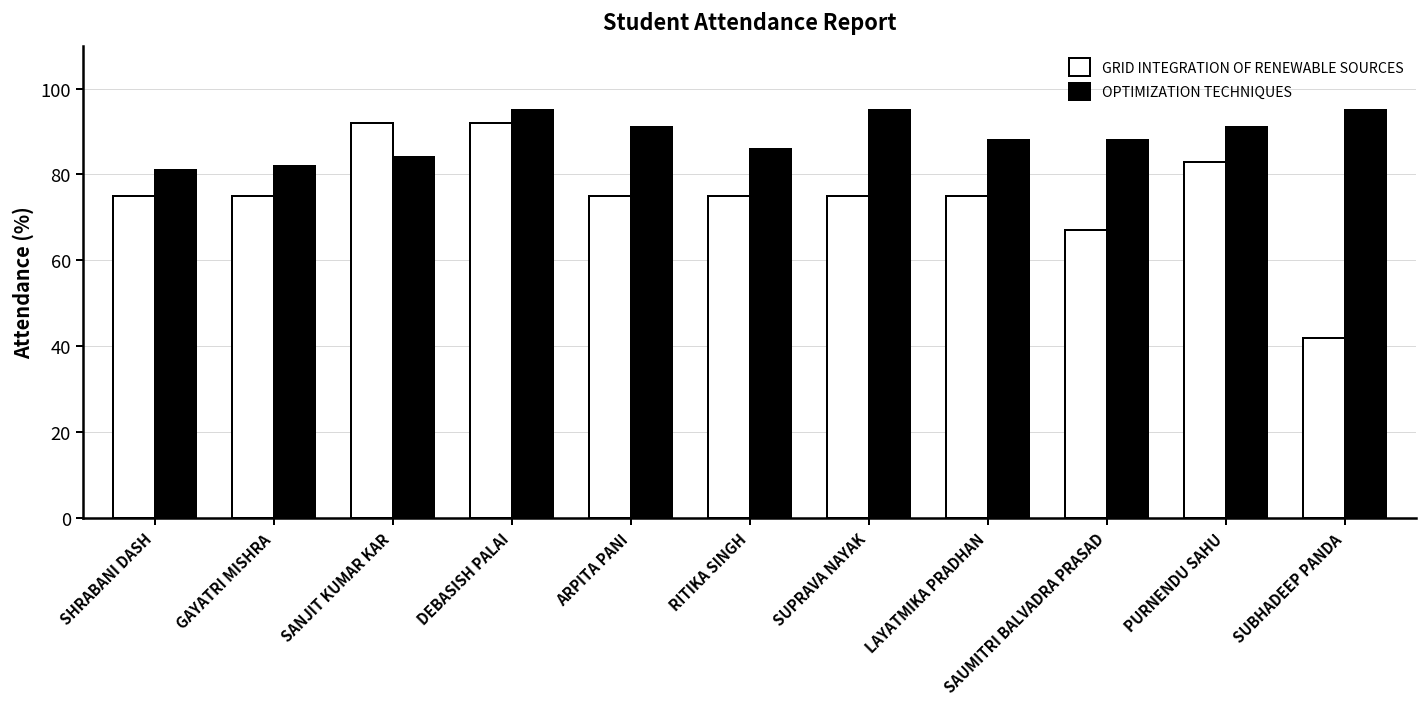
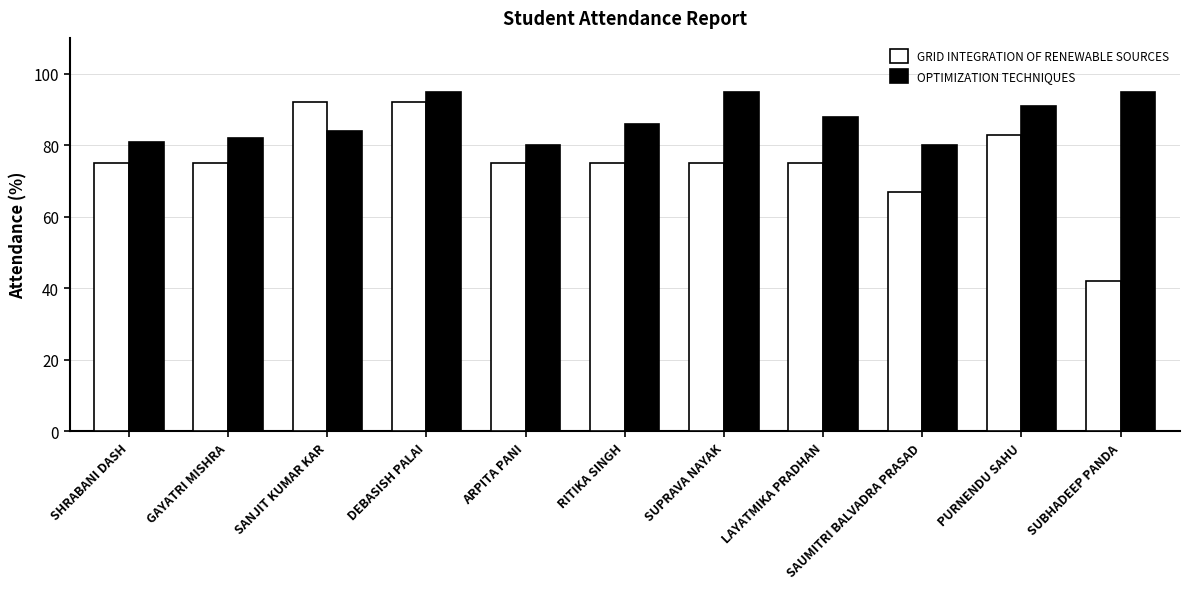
OPTIMIZATION TECHNIQUES, ARPITA PANI: 91 -> 80
OPTIMIZATION TECHNIQUES, SAUMITRI BALVADRA PRASAD: 88 -> 80
